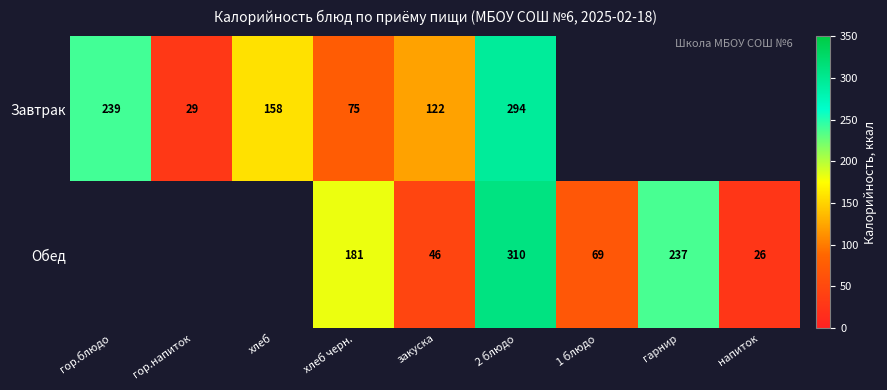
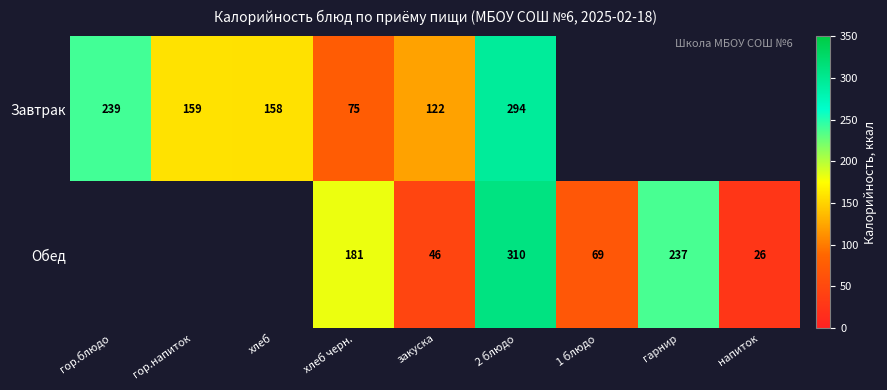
Завтрак, гор.напиток: 29 -> 159
